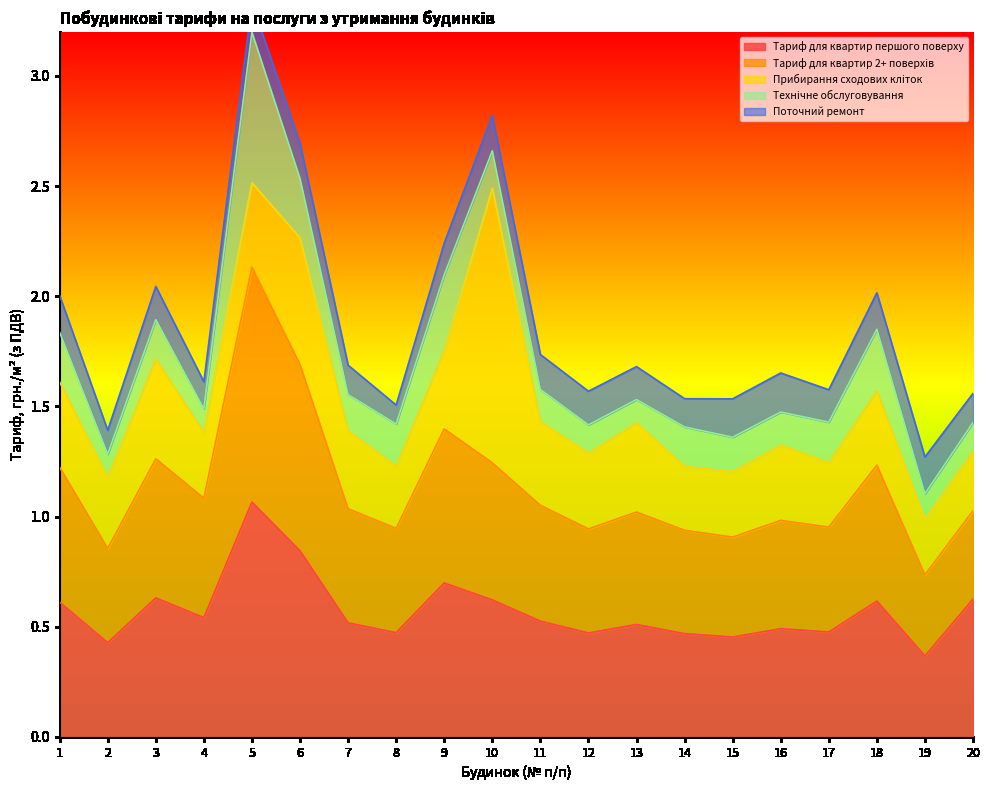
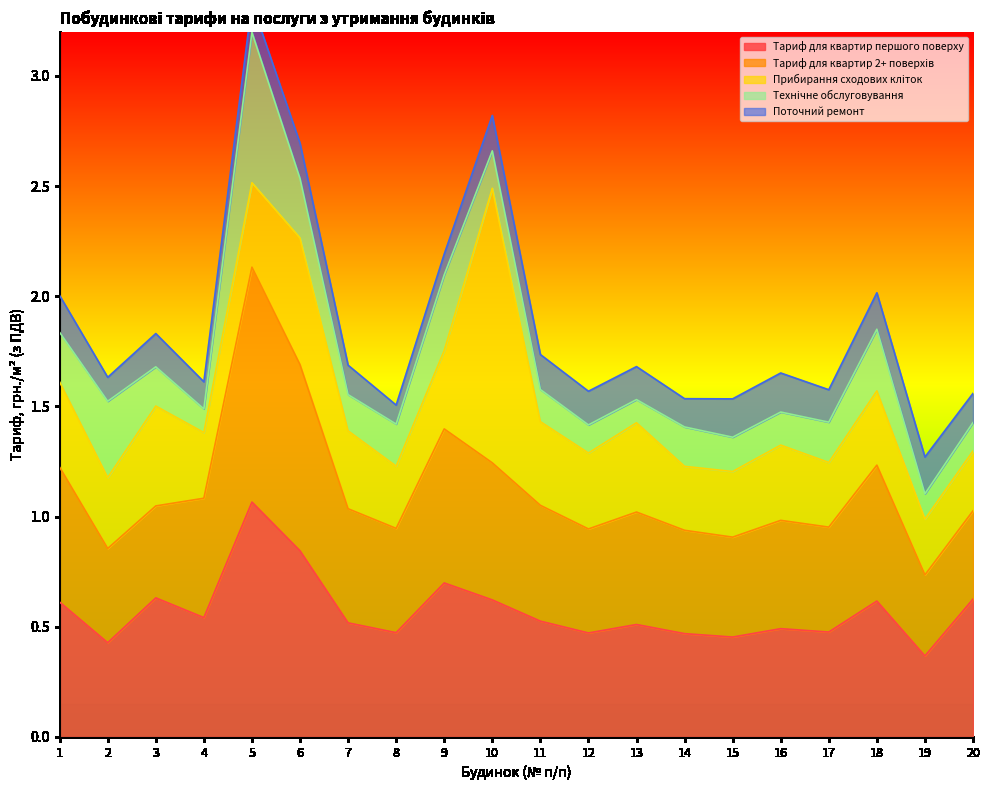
Технічне обслуговування, 2: 0.11 -> 0.35
Тариф для квартир 2+ поверхів, 3: 0.63 -> 0.42
Поточний ремонт, 9: 0.14 -> 0.09
